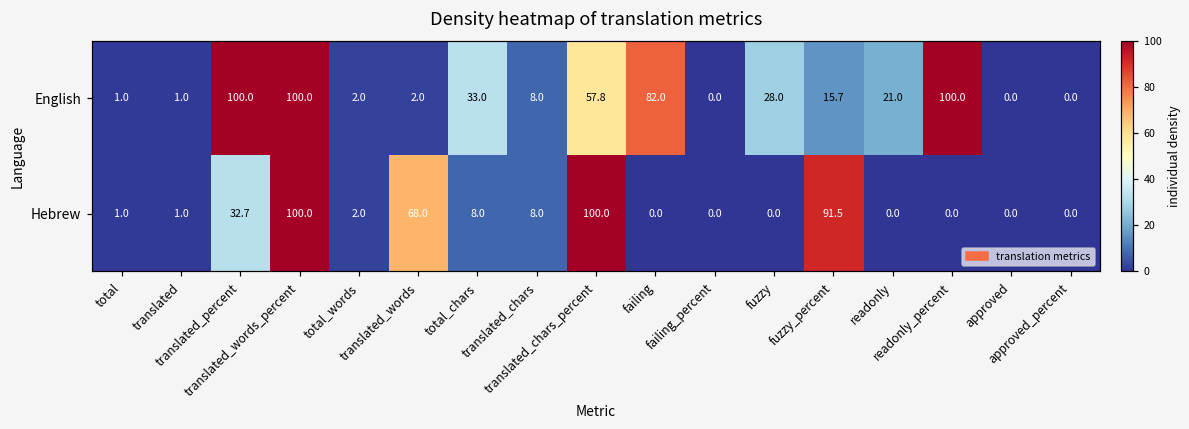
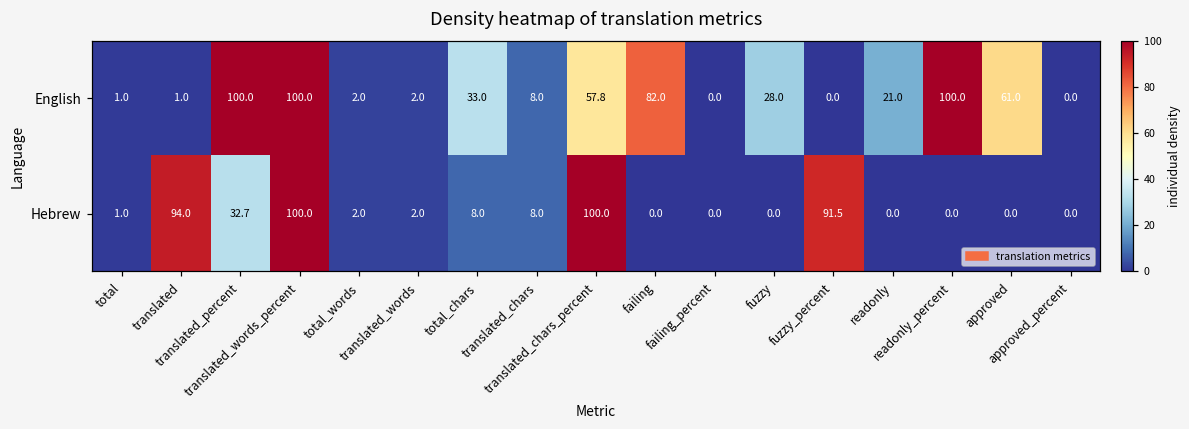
English, fuzzy_percent: 15.7 -> 0.0
English, approved: 0.0 -> 61.0
Hebrew, translated: 1.0 -> 94.0
Hebrew, translated_words: 68.0 -> 2.0
